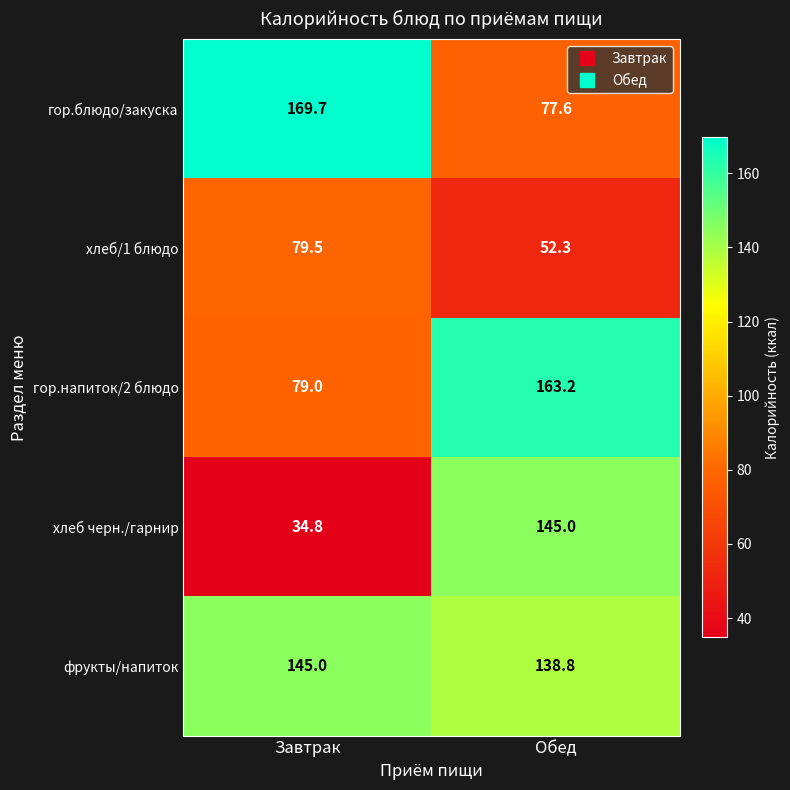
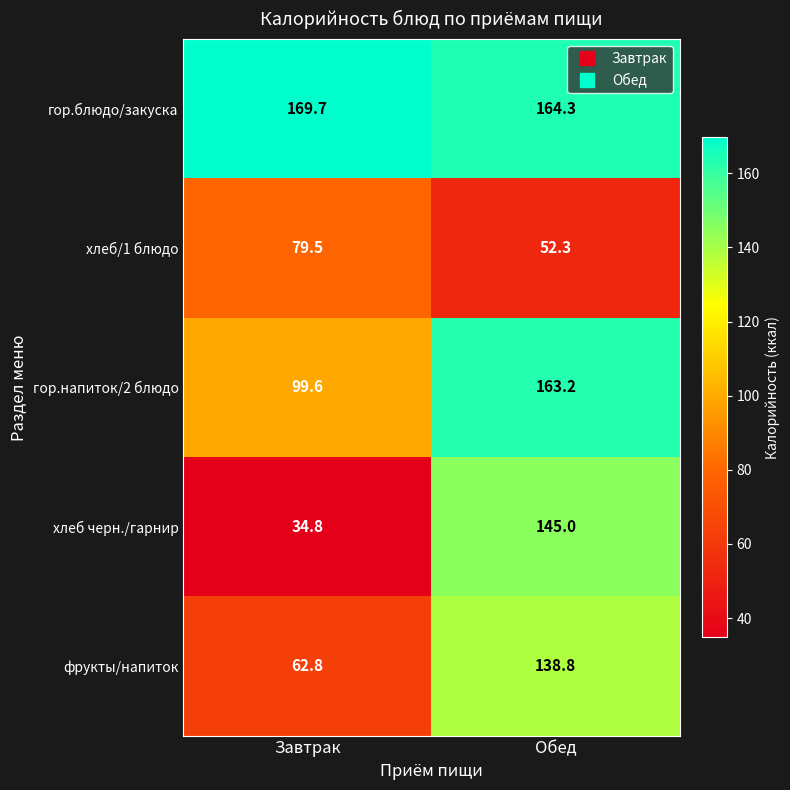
гор.блюдо/закуска, Обед: 77.6 -> 164.3
гор.напиток/2 блюдо, Завтрак: 79.0 -> 99.6
фрукты/напиток, Завтрак: 145.0 -> 62.8
